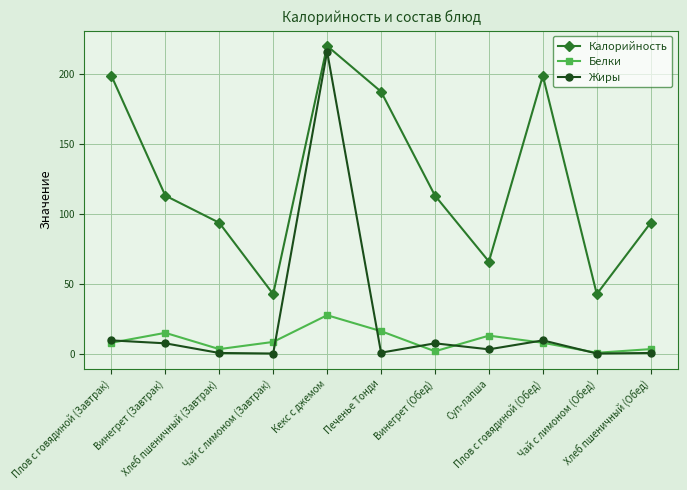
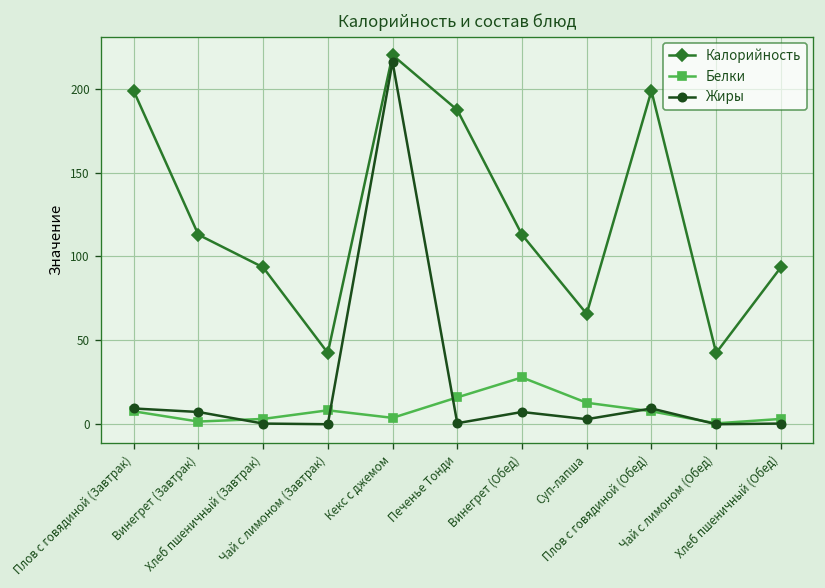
Белки, Винегрет (Завтрак): 15 -> 2
Белки, Кекс с джемом: 27 -> 4
Белки, Винегрет (Обед): 2 -> 28
